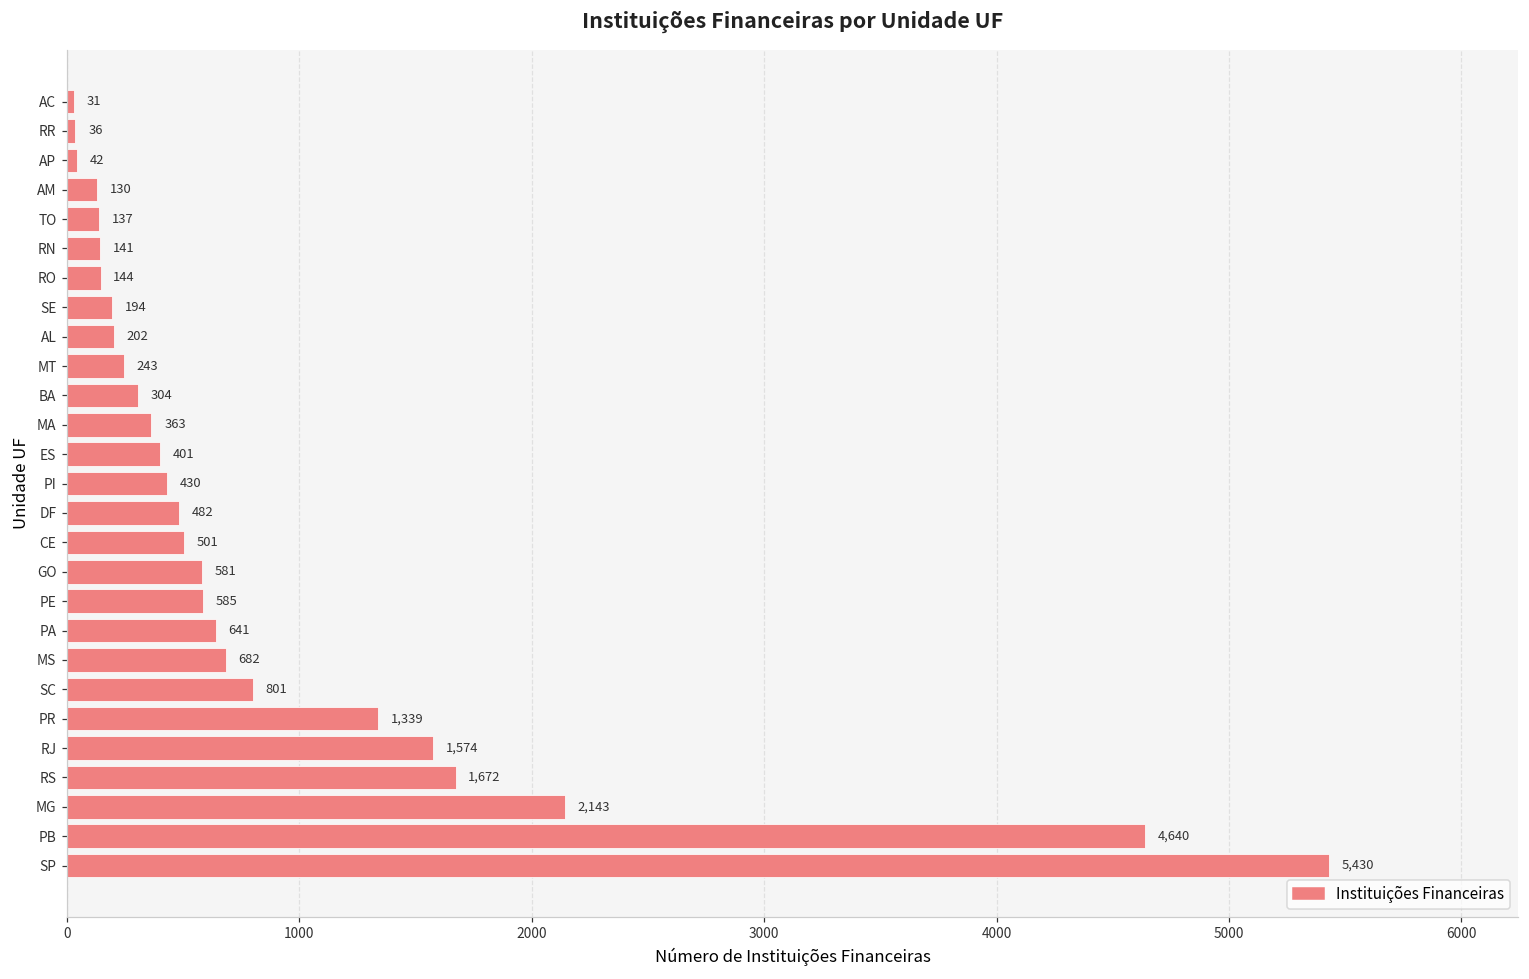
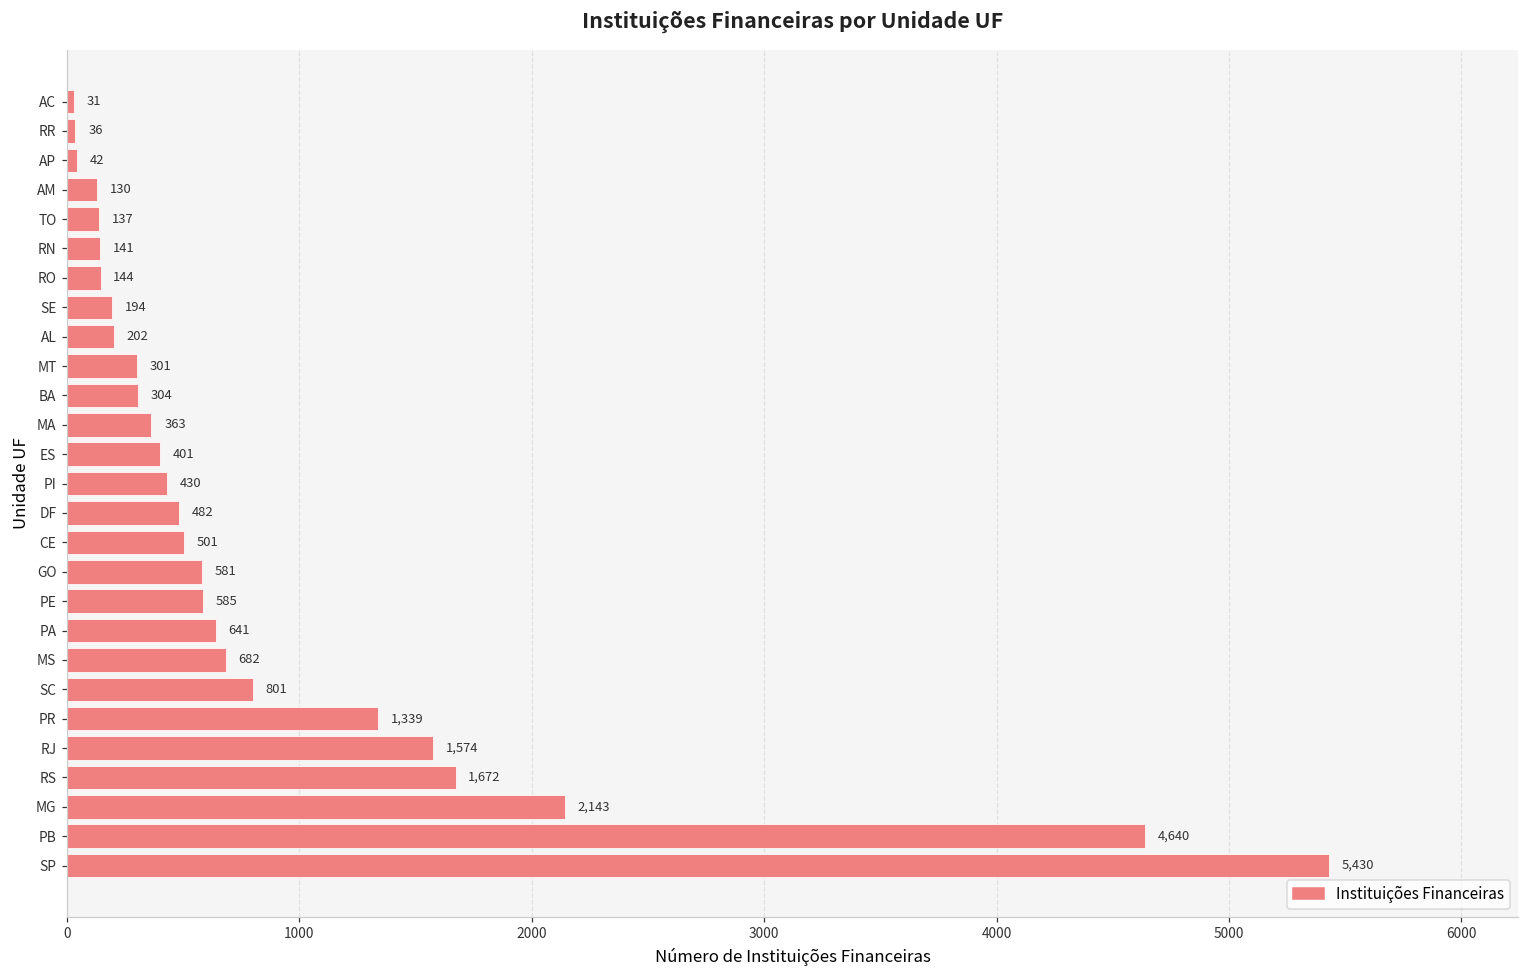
MT: 243 -> 301
